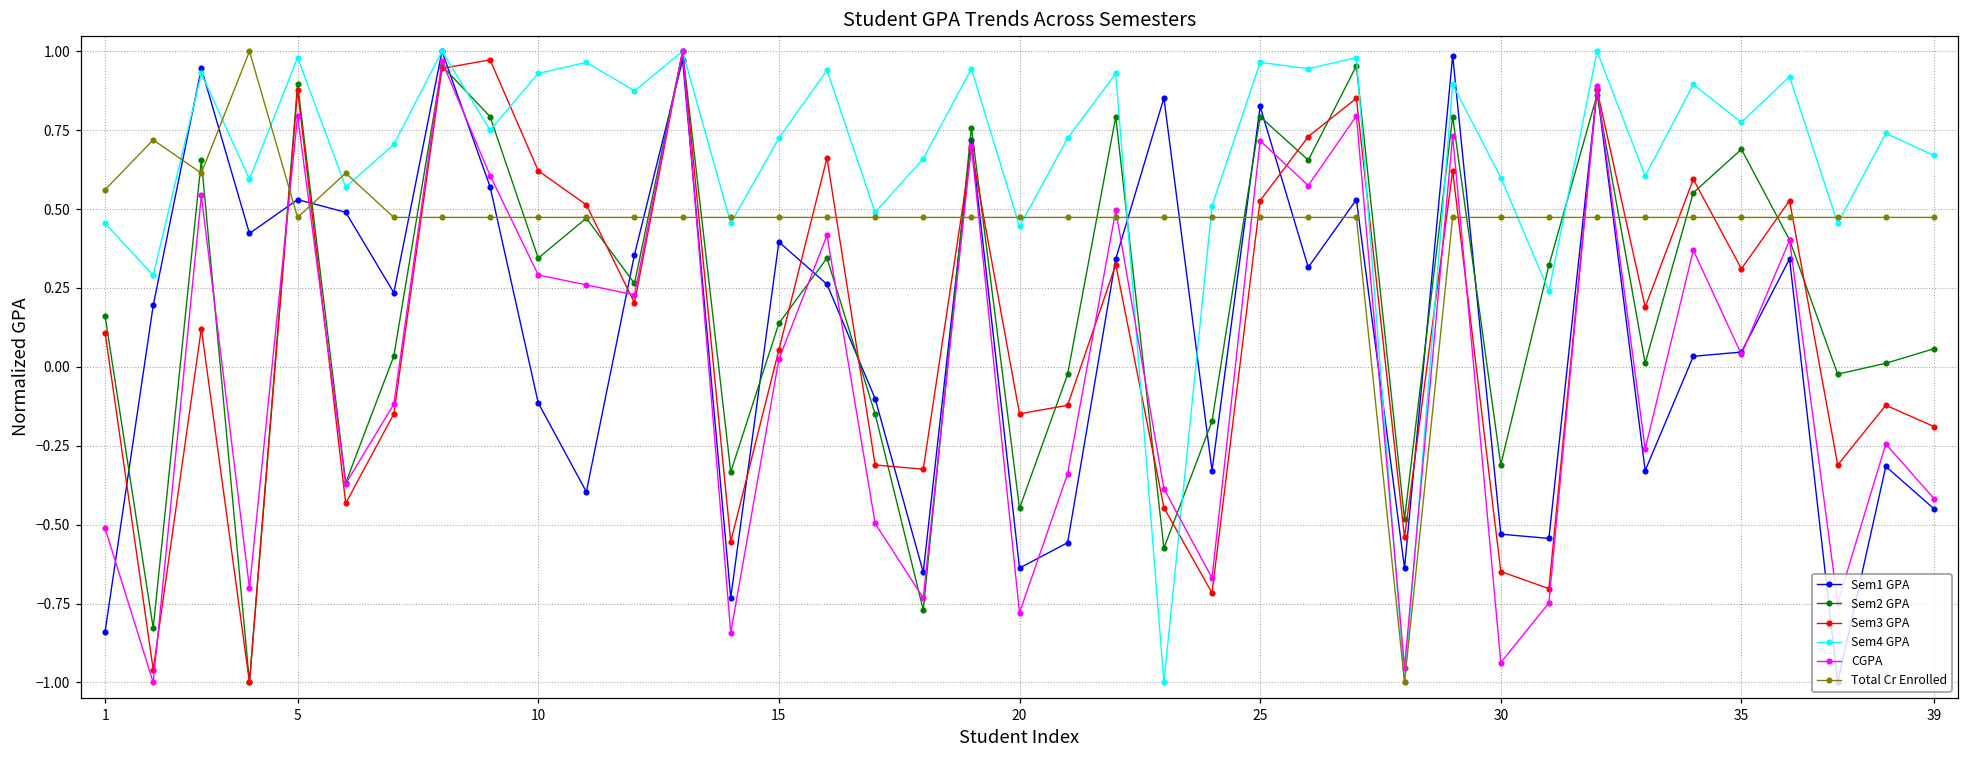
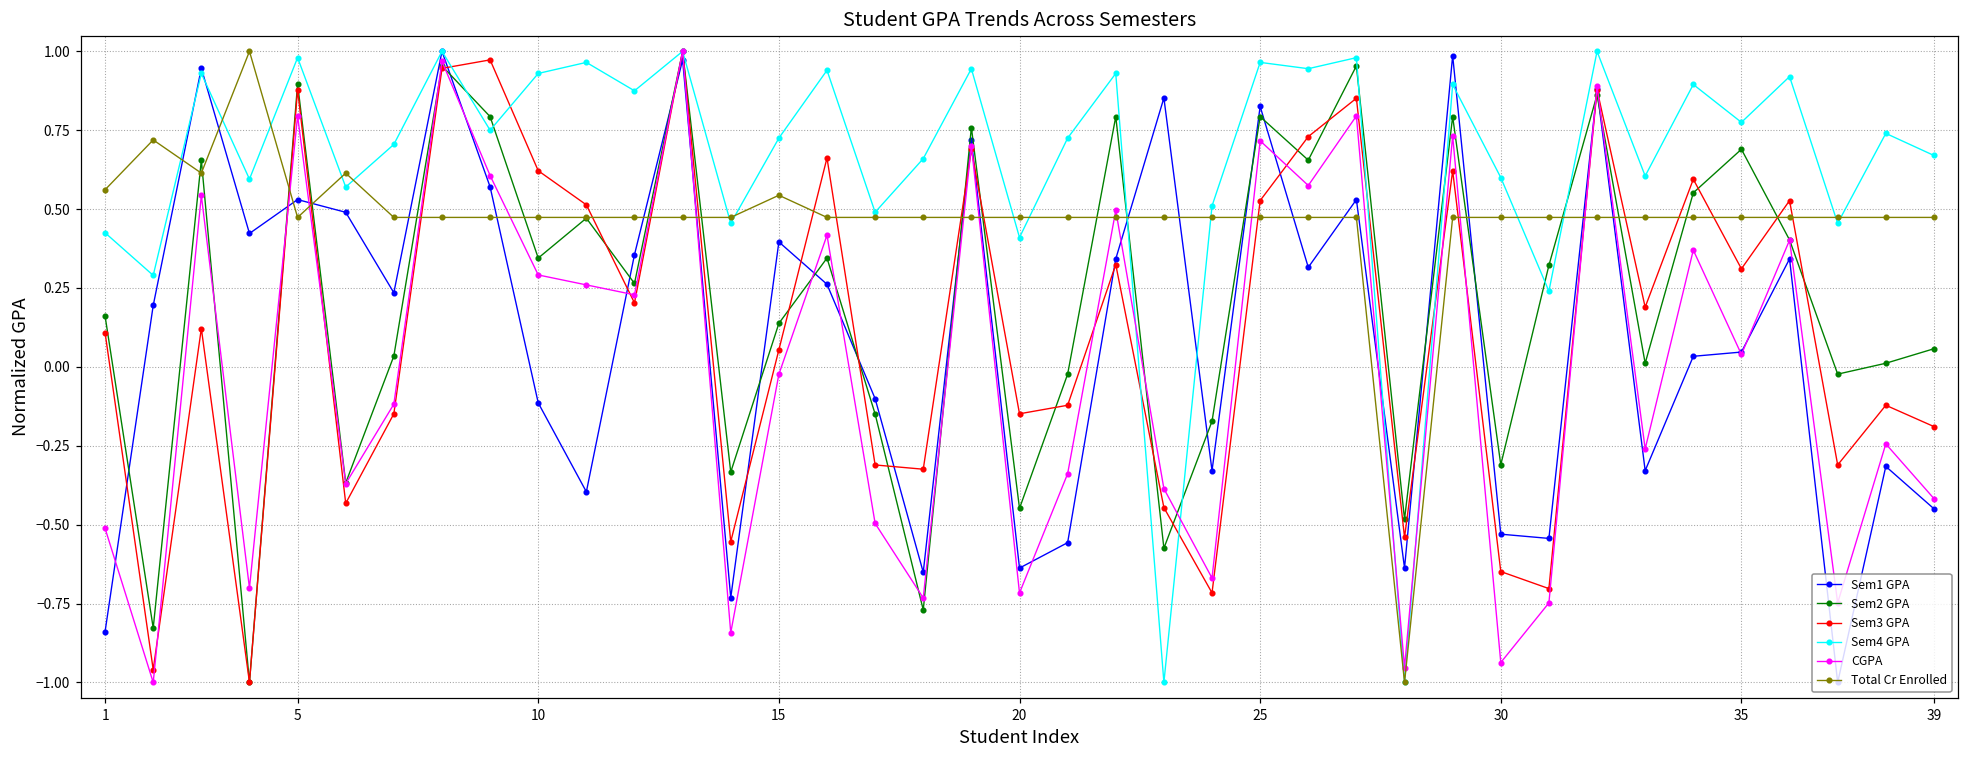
Sem4 GPA, 1: 0.46 -> 0.43
CGPA, 15: 0.02 -> -0.02
Total Cr Enrolled, 15: 0.47 -> 0.54
Sem4 GPA, 20: 0.45 -> 0.41
CGPA, 20: -0.78 -> -0.72
